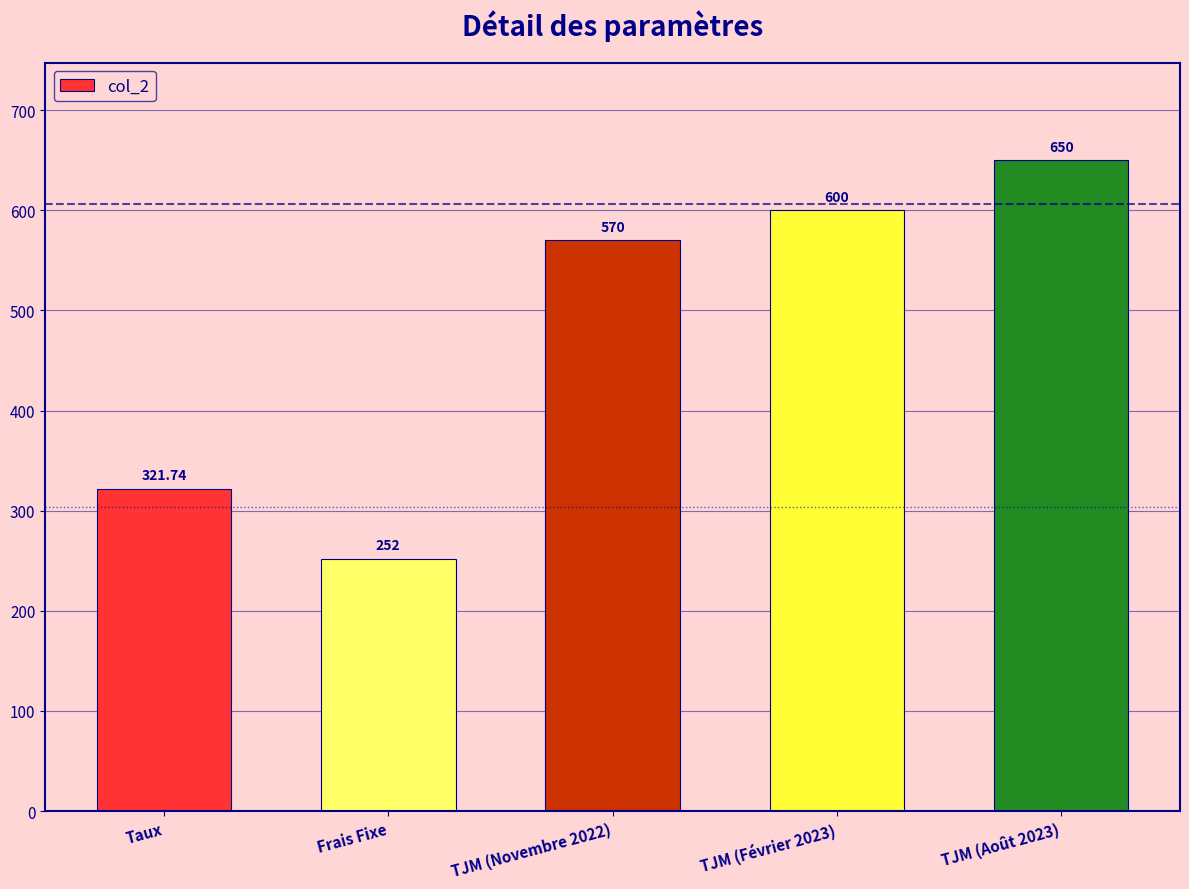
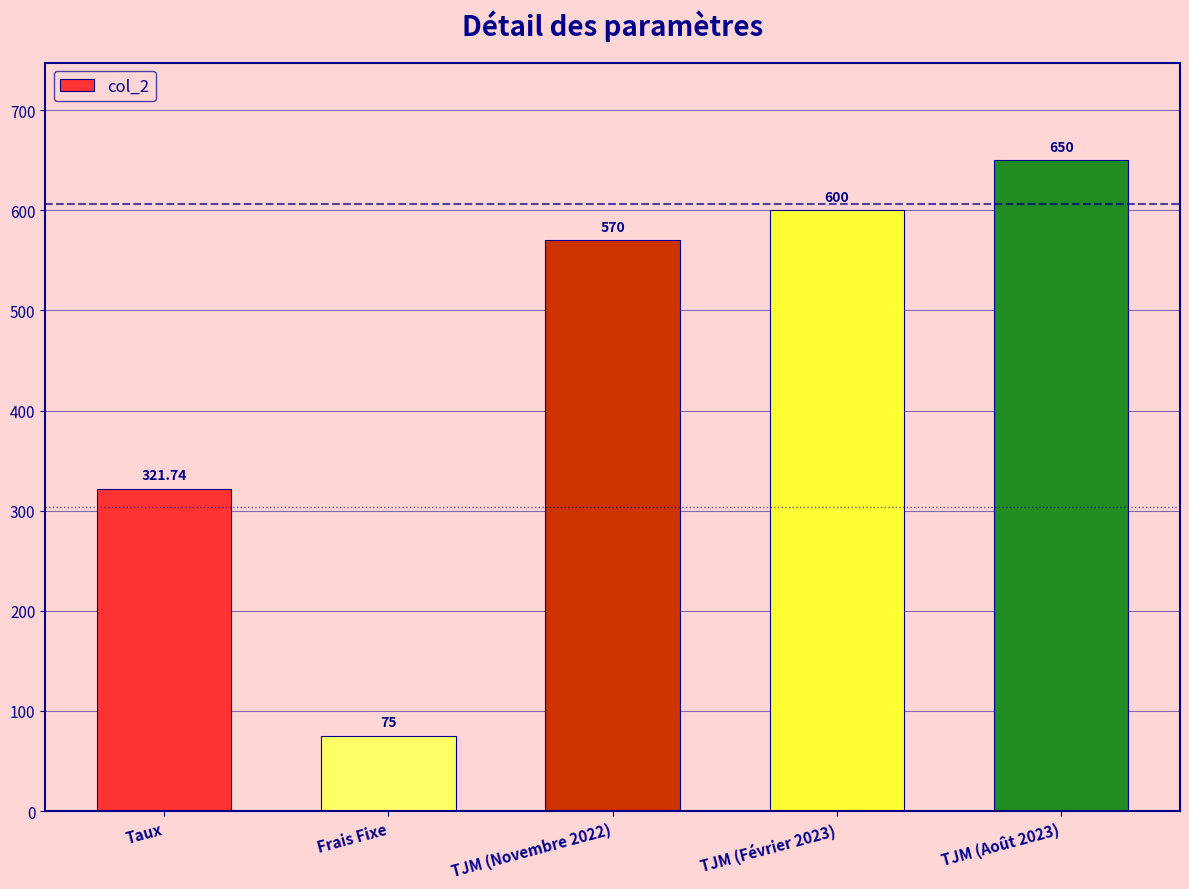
Frais Fixe: 252 -> 75
